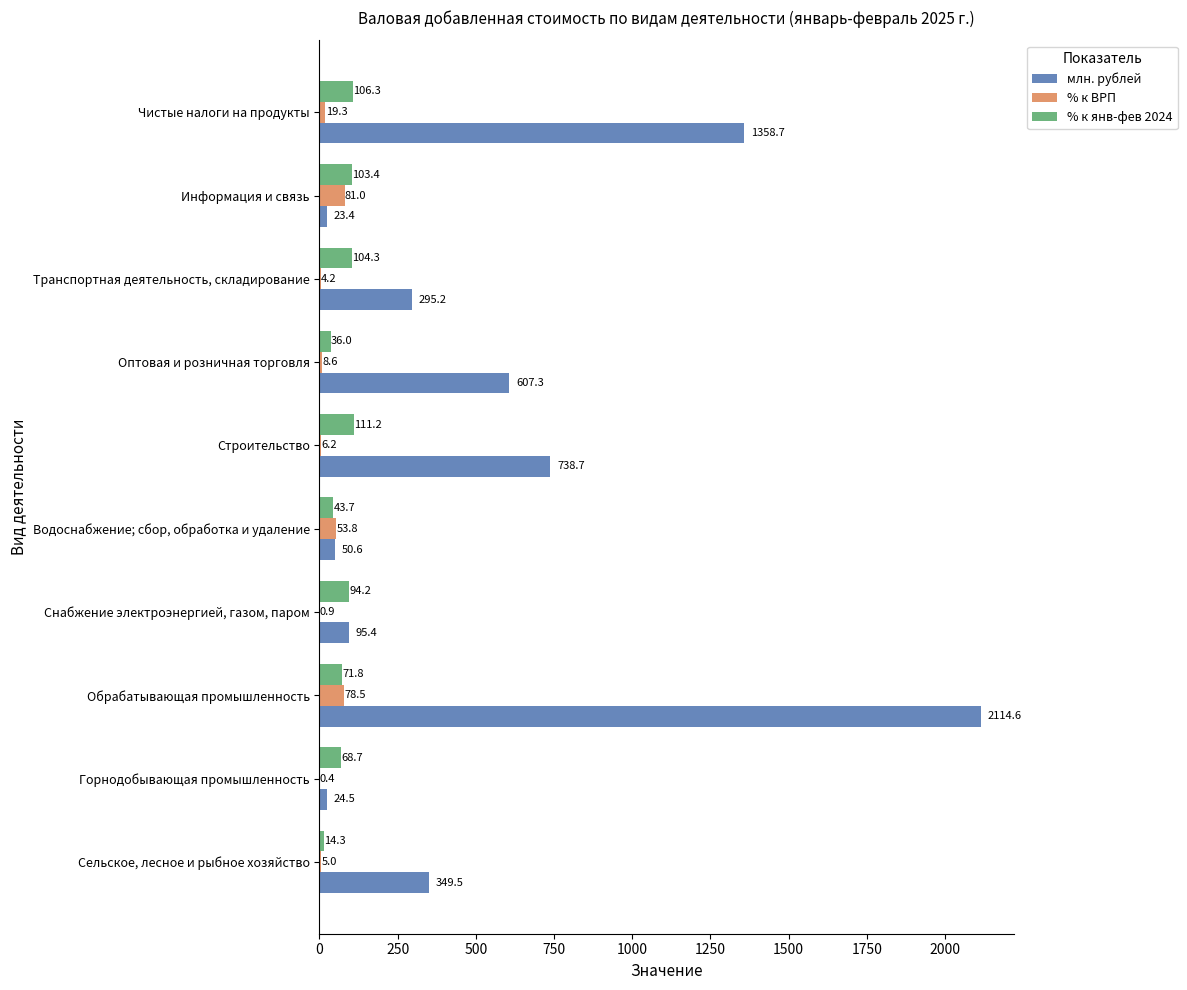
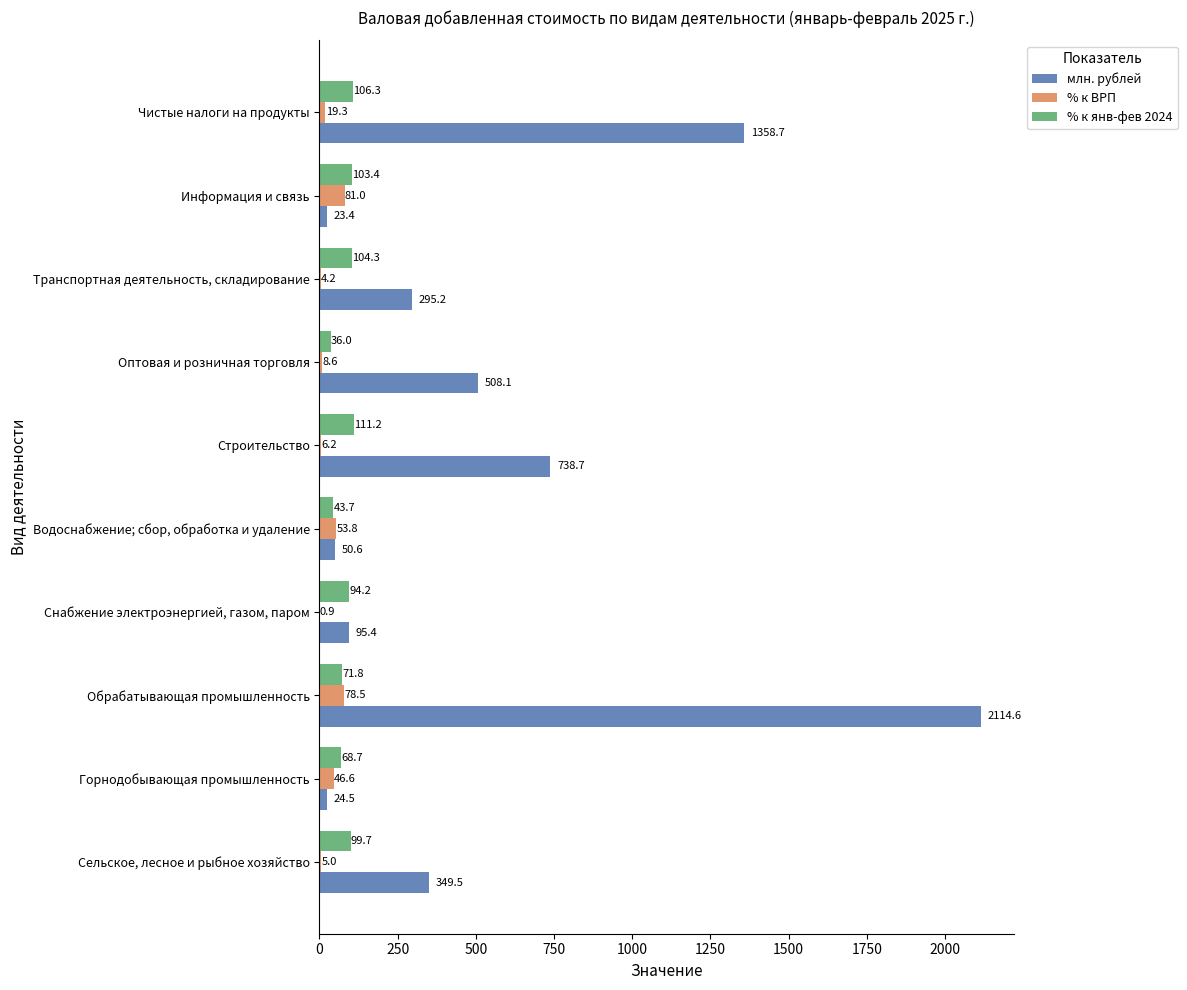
млн. рублей, Оптовая и розничная торговля: 607.3 -> 508.1
% к ВРП, Горнодобывающая промышленность: 0.4 -> 46.6
% к янв-фев 2024, Сельское, лесное и рыбное хозяйство: 14.3 -> 99.7
